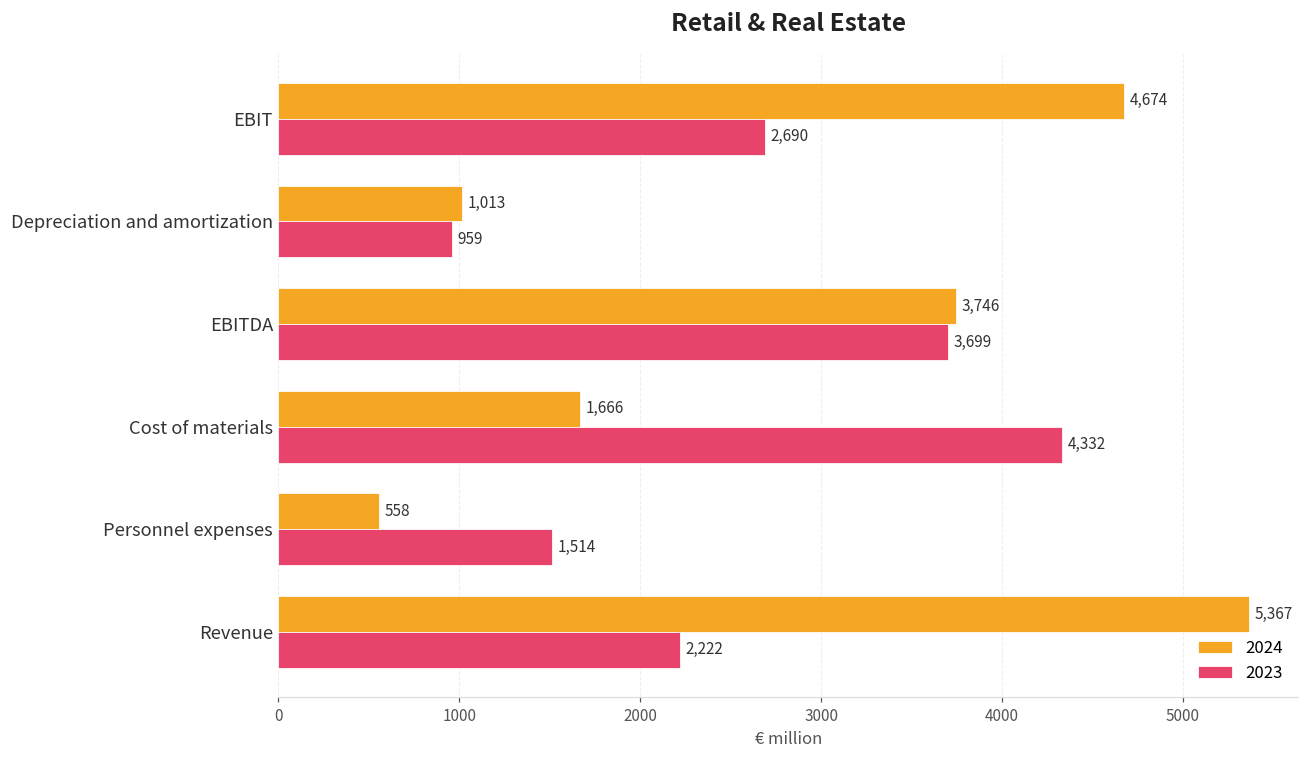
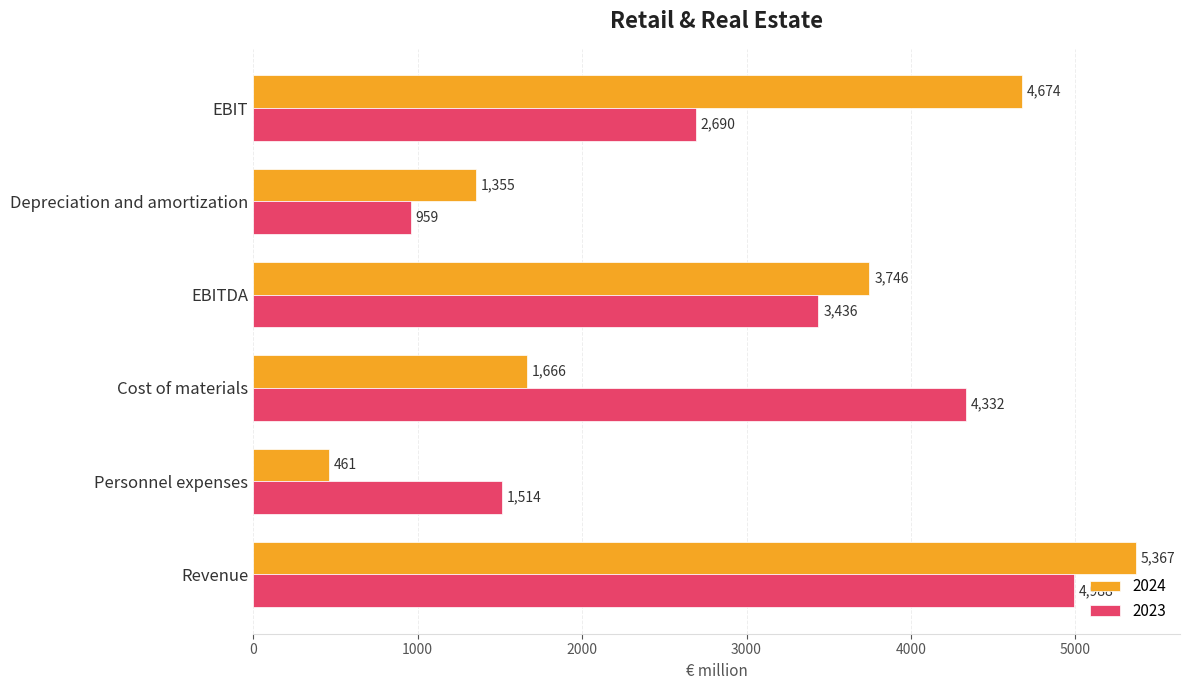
2024, Depreciation and amortization: 1,013 -> 1,355
2023, EBITDA: 3,699 -> 3,436
2024, Personnel expenses: 558 -> 461
2023, Revenue: 2,222 -> 4,988
